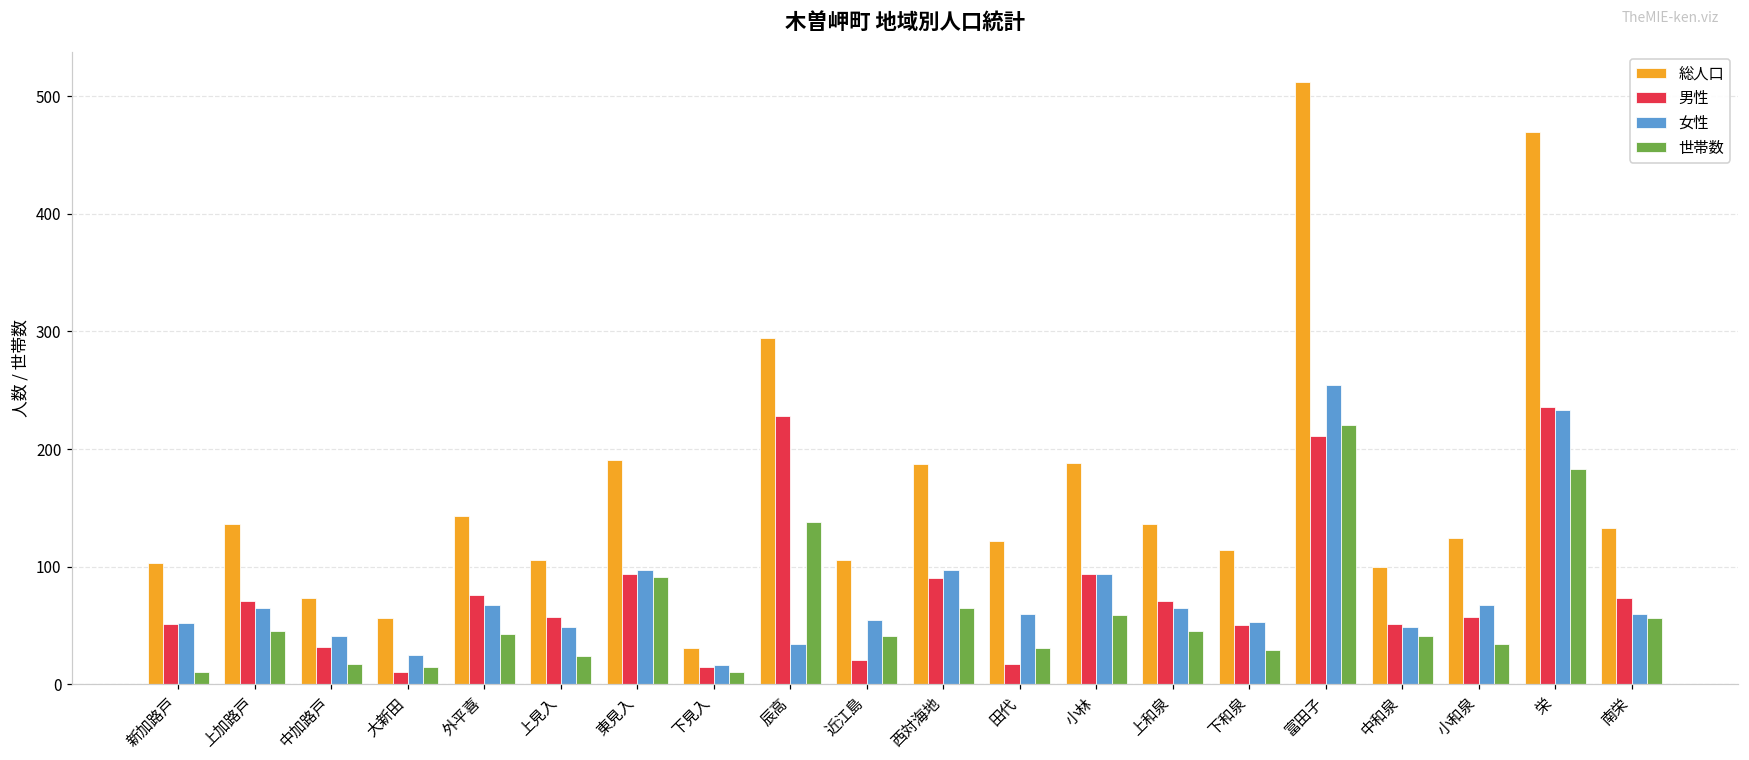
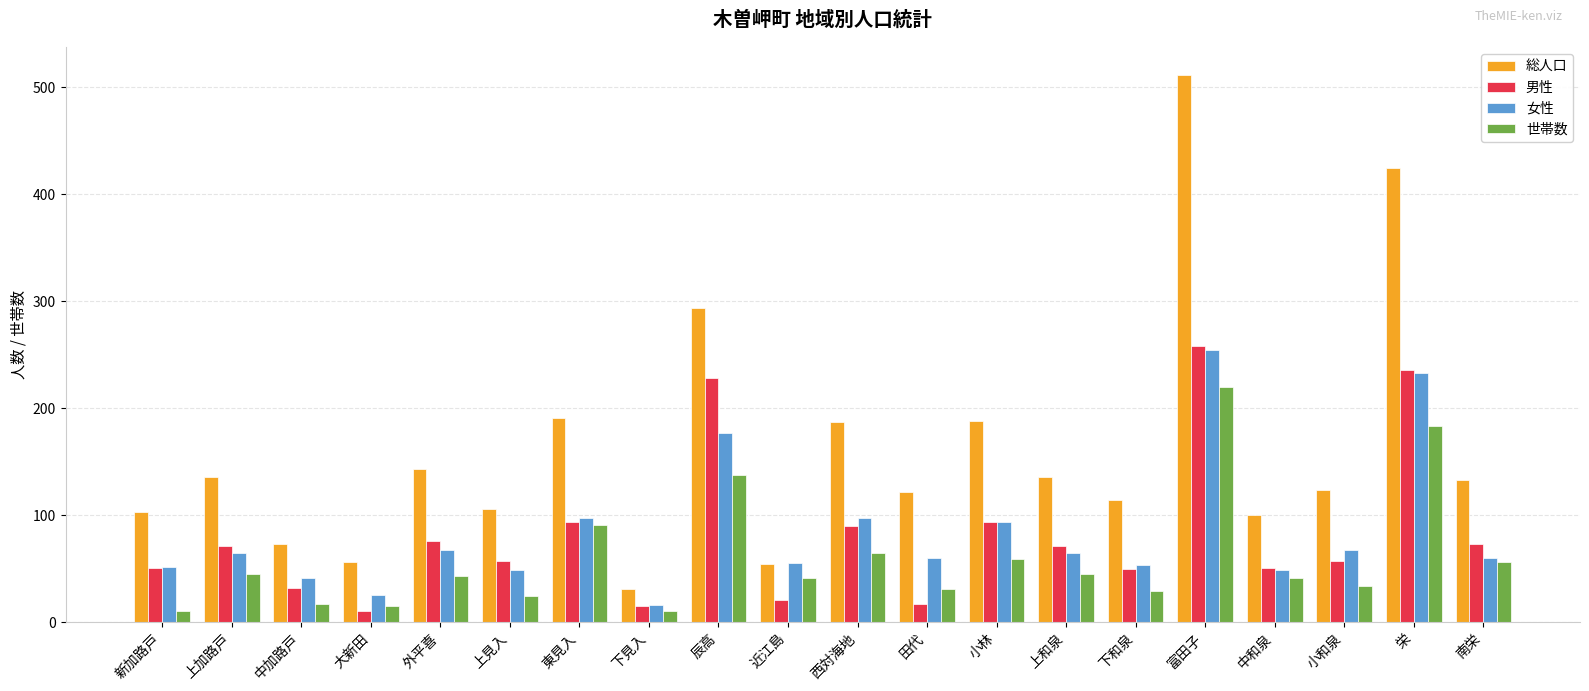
女性, 辰高: 34 -> 177
総人口, 近江島: 106 -> 54
男性, 富田子: 211 -> 258
総人口, 栄: 469 -> 425
